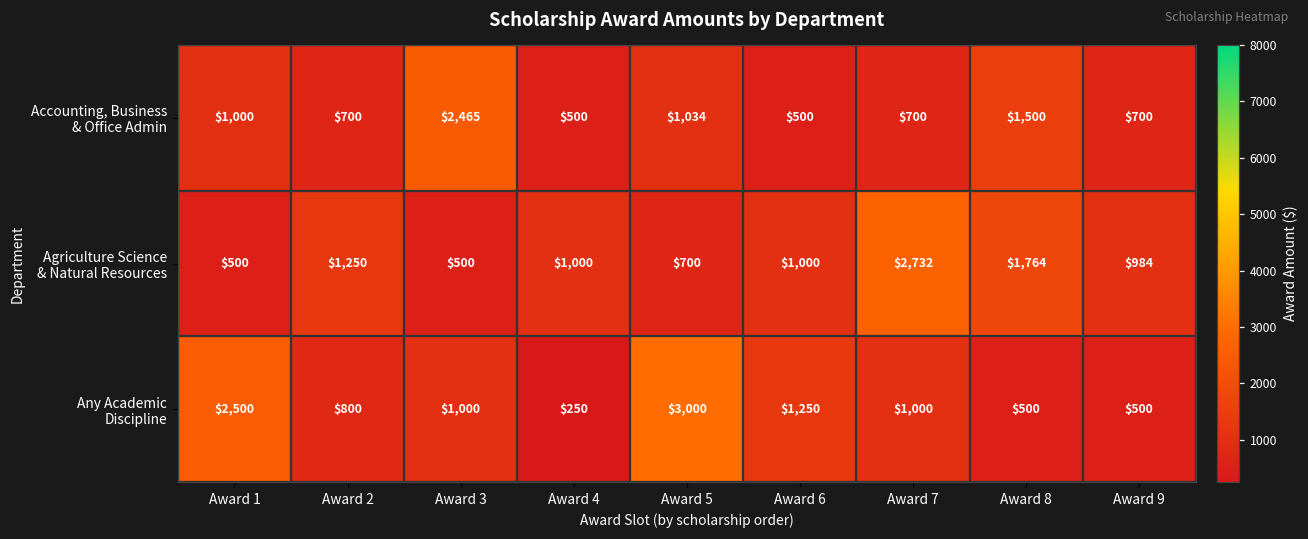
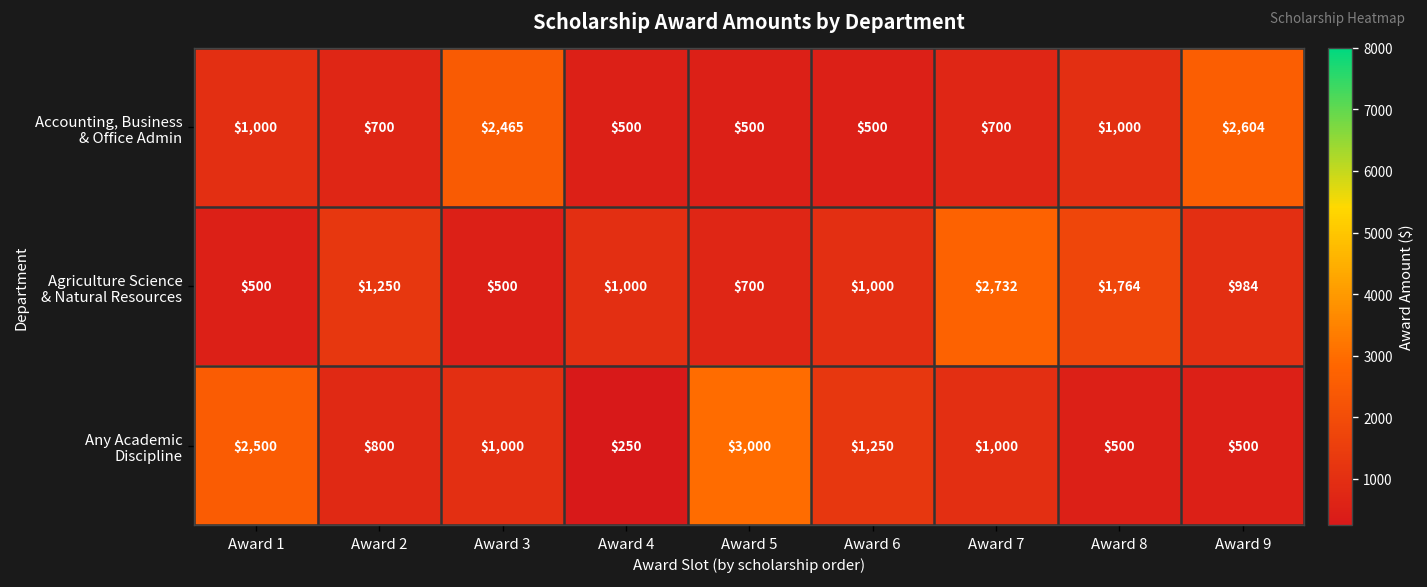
Accounting, Business & Office Admin, Award 5: $1,034 -> $500
Accounting, Business & Office Admin, Award 8: $1,500 -> $1,000
Accounting, Business & Office Admin, Award 9: $700 -> $2,604
